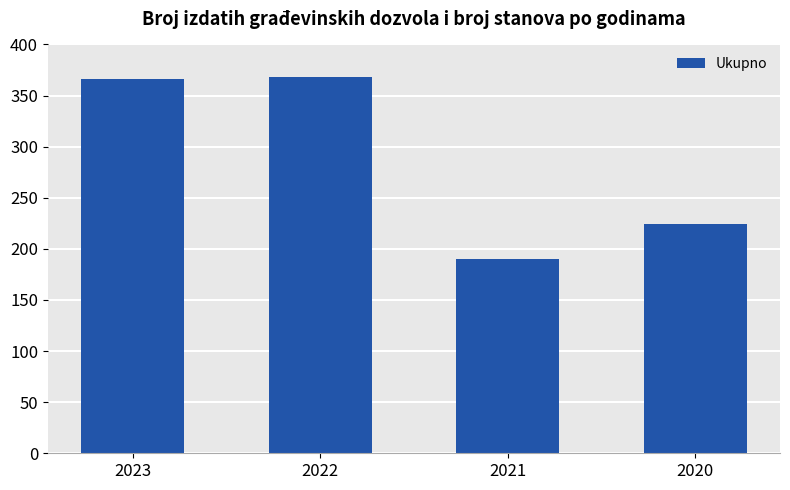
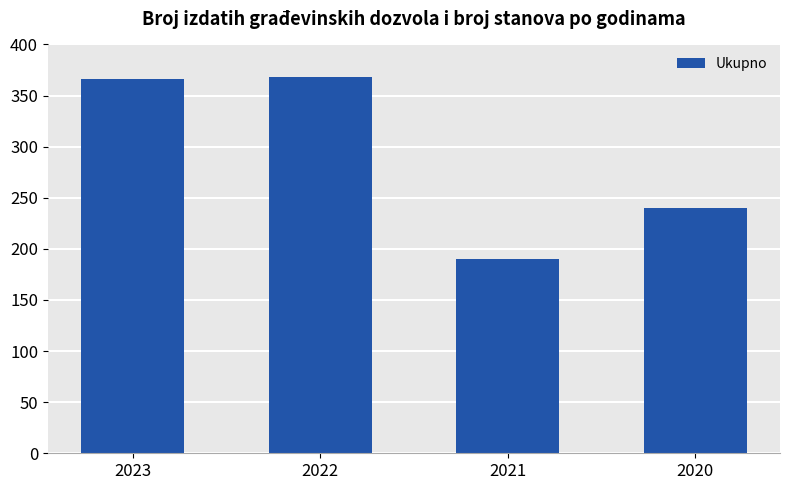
2020: 224 -> 240
